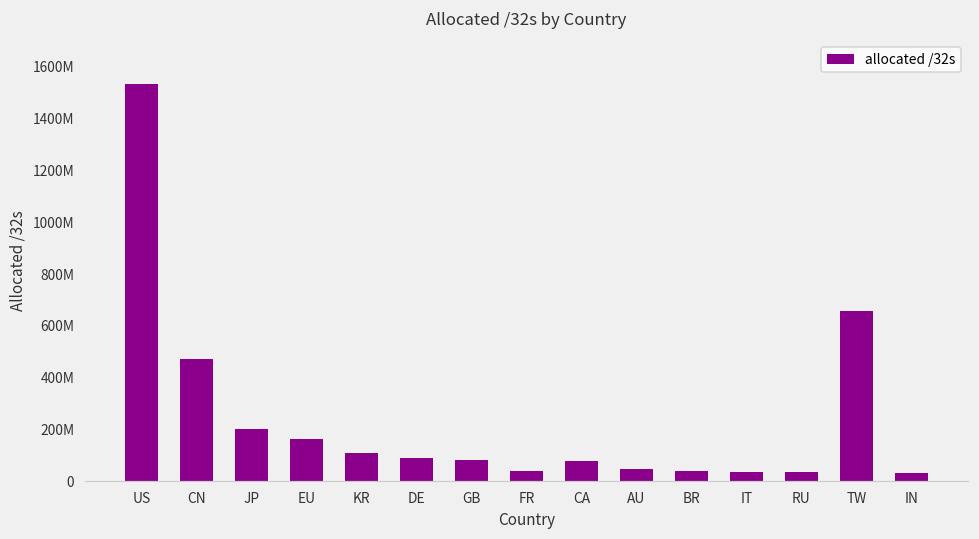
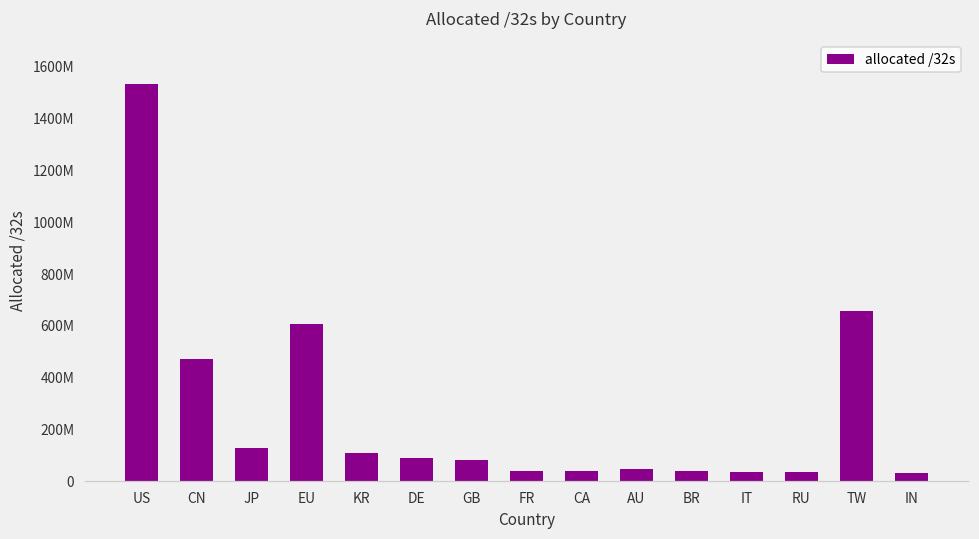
JP: 200000000 -> 130000000
EU: 160000000 -> 610000000
CA: 80000000 -> 40000000
